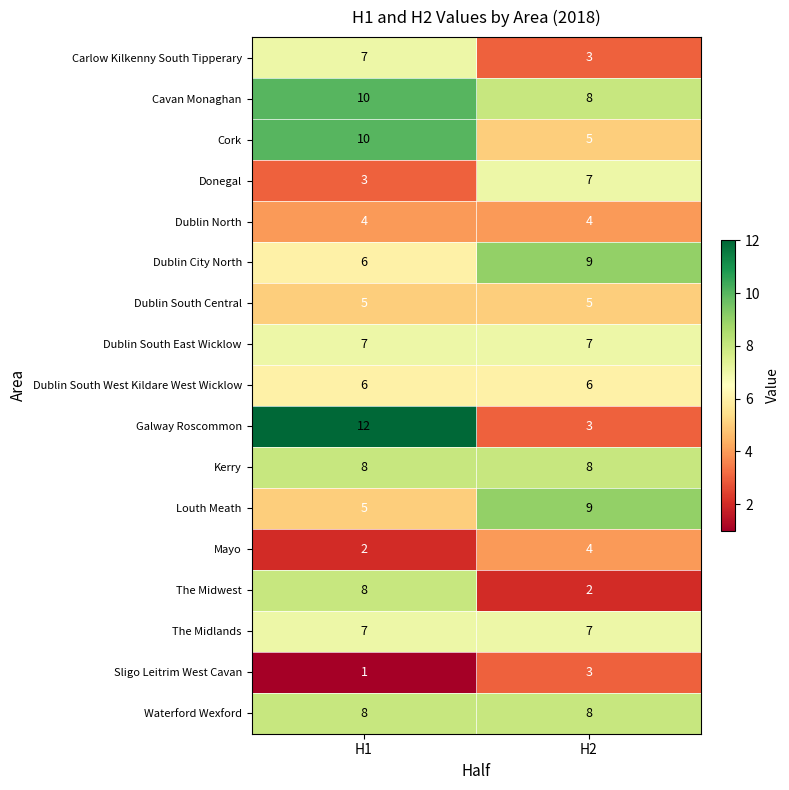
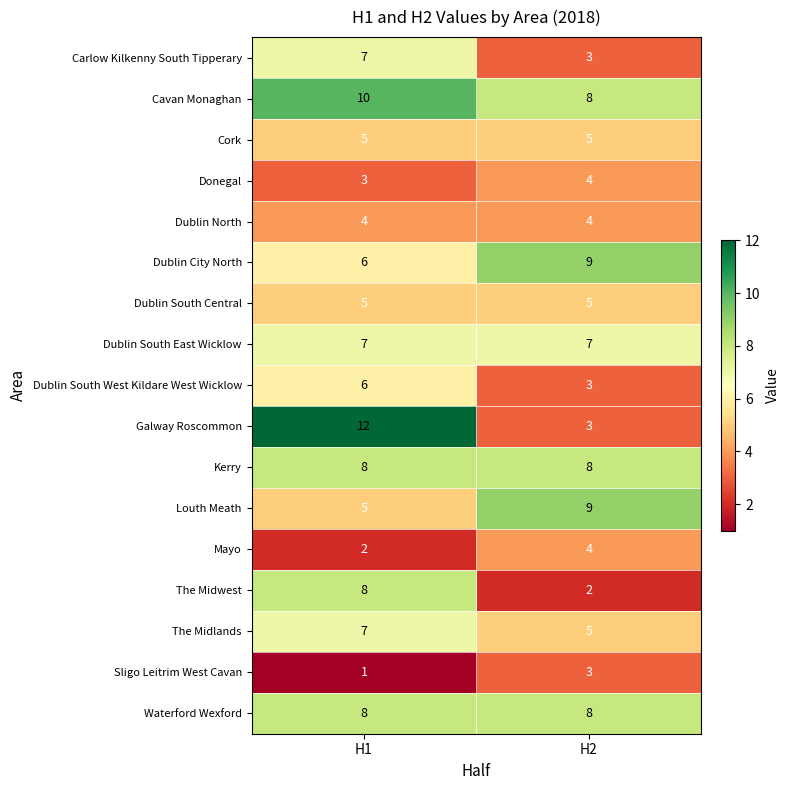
Cork, H1: 10 -> 5
Donegal, H2: 7 -> 4
Dublin South West Kildare West Wicklow, H2: 6 -> 3
The Midlands, H2: 7 -> 5
